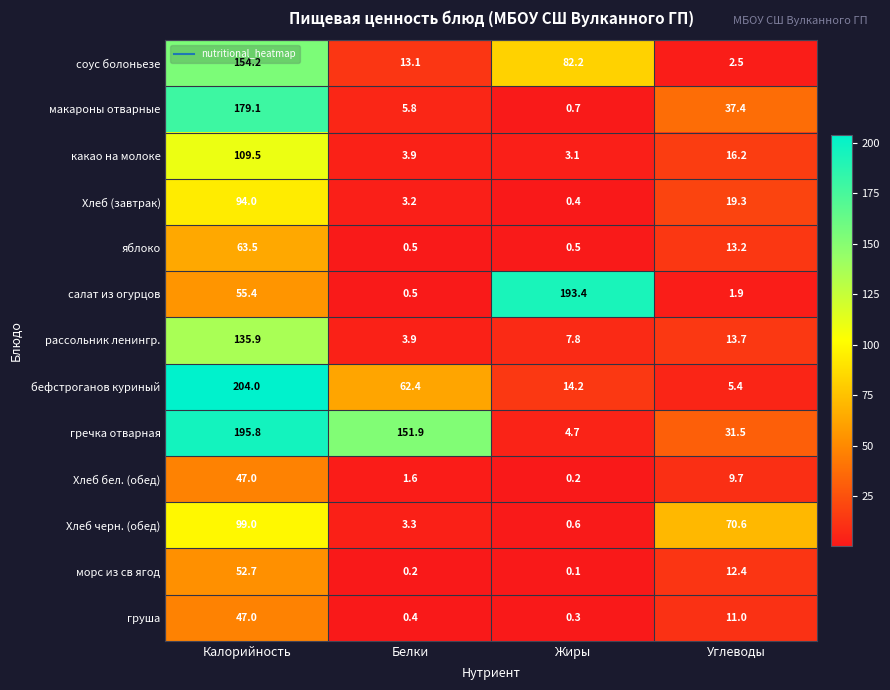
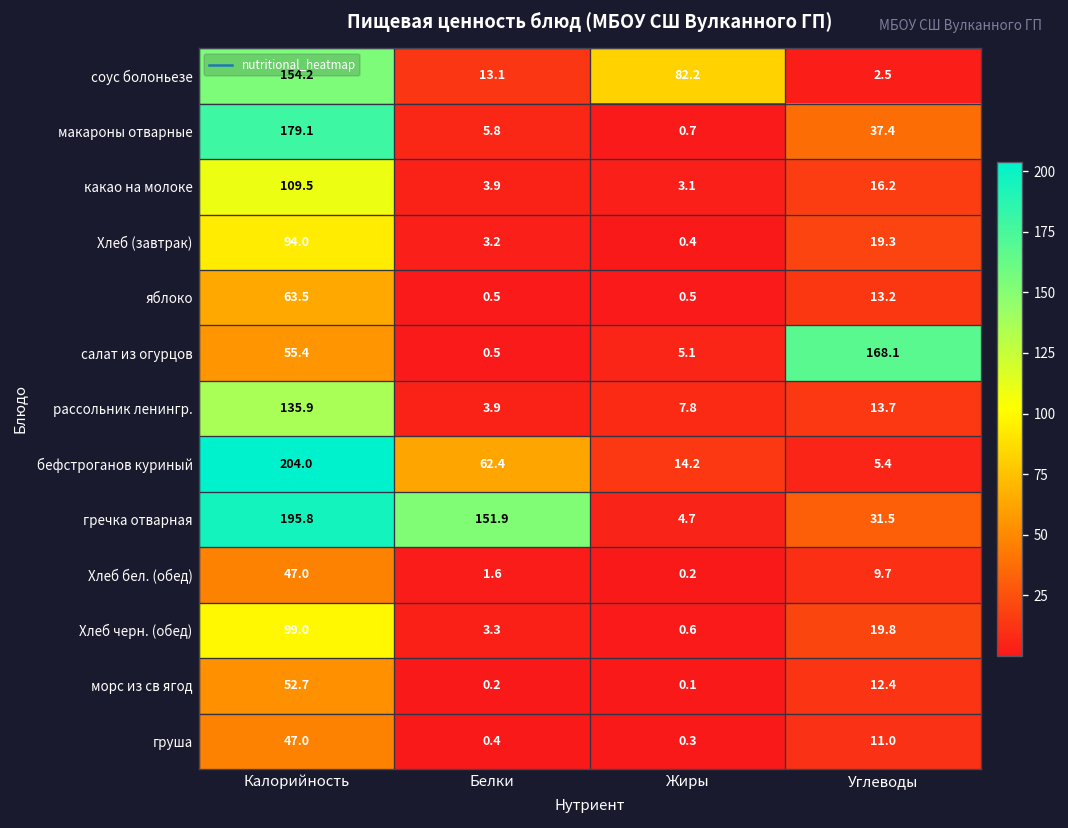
салат из огурцов, Жиры: 193.4 -> 5.1
салат из огурцов, Углеводы: 1.9 -> 168.1
Хлеб черн. (обед), Углеводы: 70.6 -> 19.8
